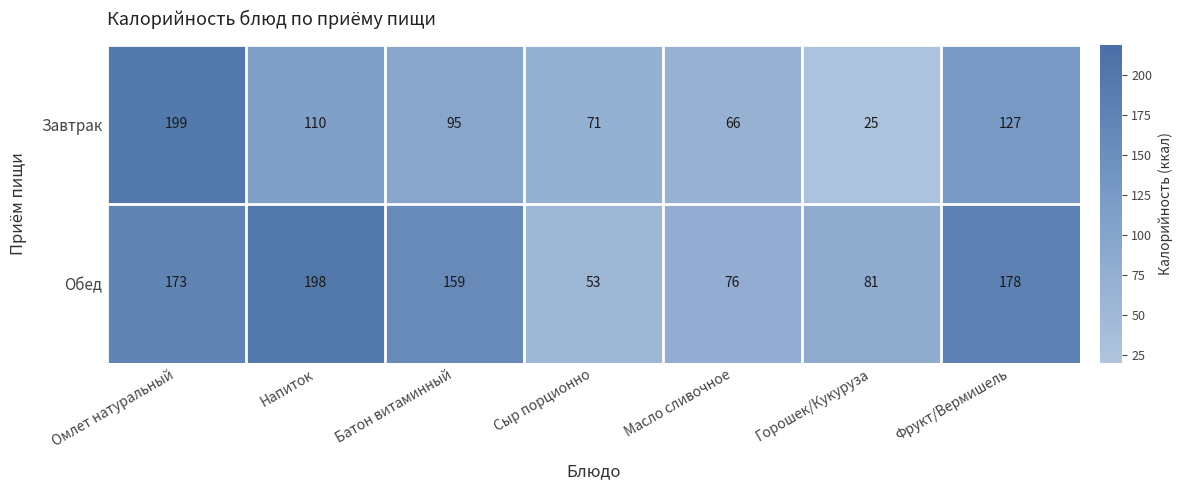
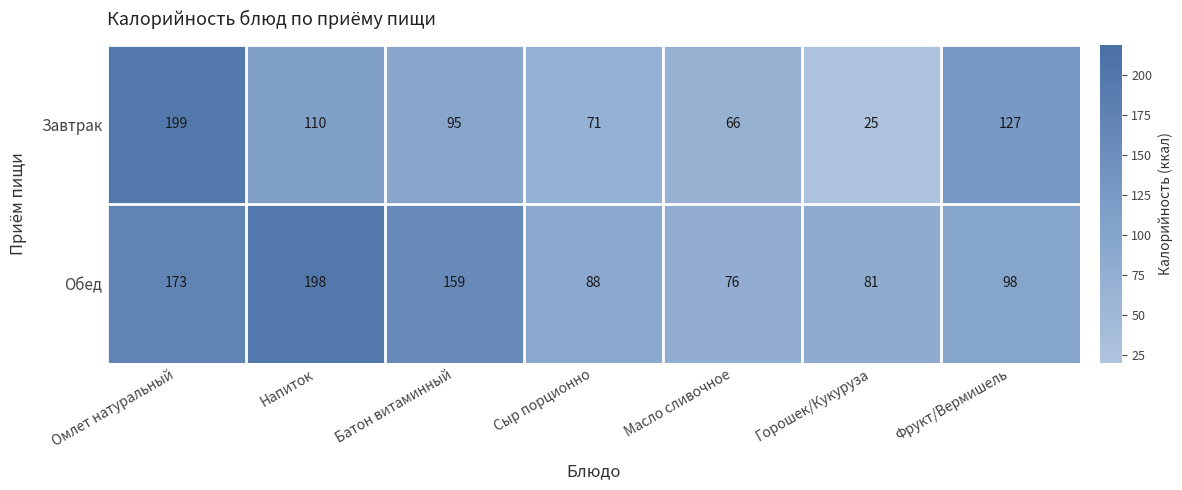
Обед, Сыр порционно: 53 -> 88
Обед, Фрукт/Вермишель: 178 -> 98
